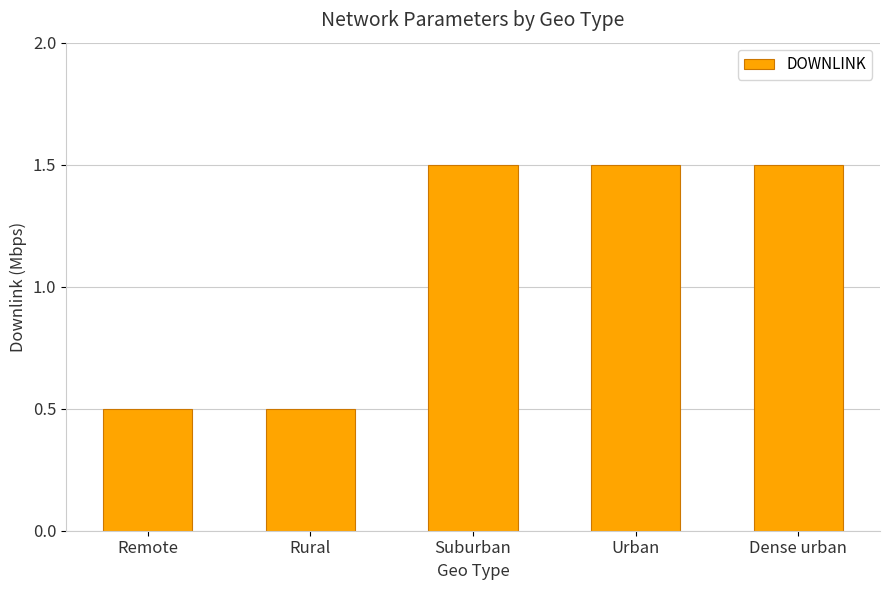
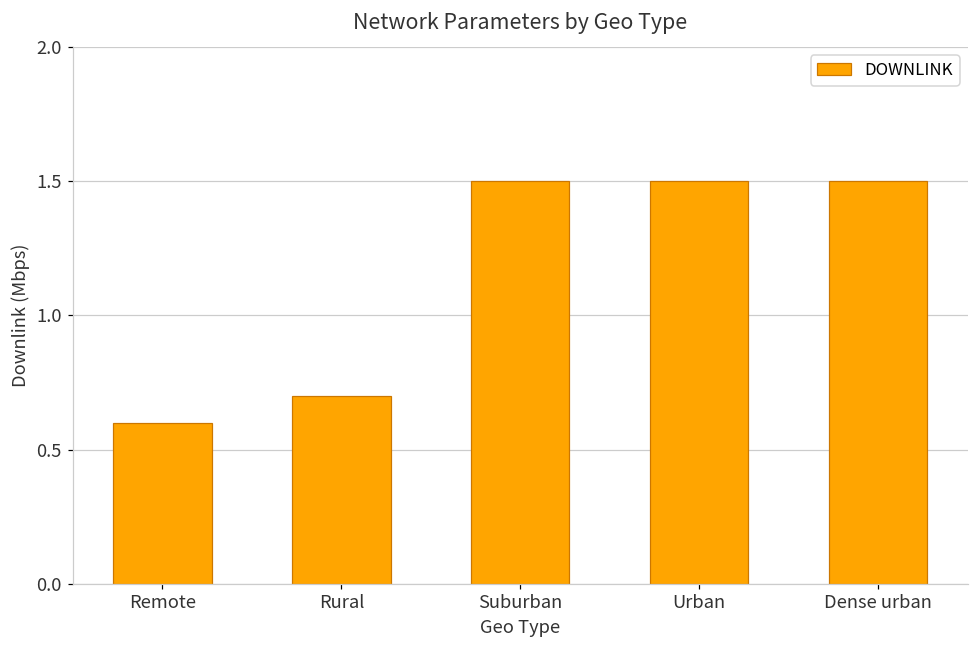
Remote: 0.5 -> 0.6
Rural: 0.5 -> 0.7
